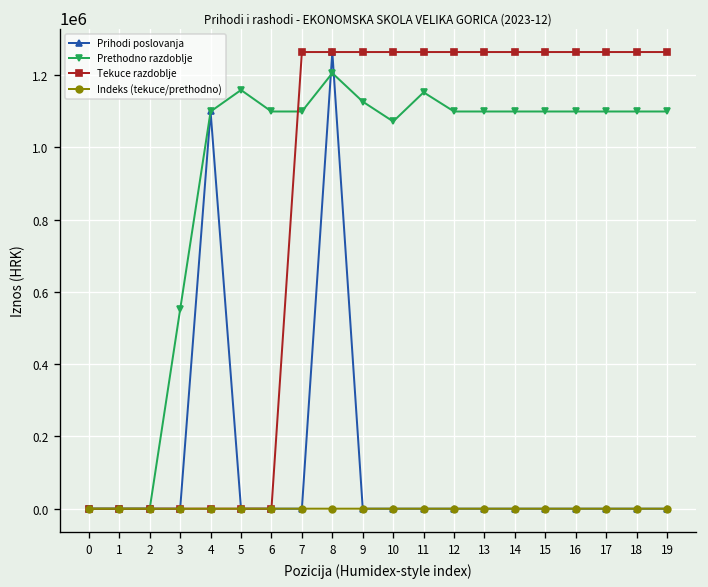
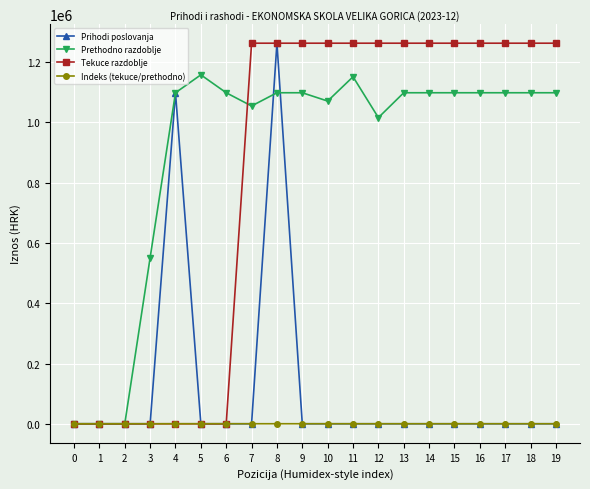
Prethodno razdoblje, 7: 1100000 -> 1050000
Prethodno razdoblje, 8: 1200000 -> 1100000
Prethodno razdoblje, 9: 1130000 -> 1100000
Prethodno razdoblje, 12: 1100000 -> 1020000
